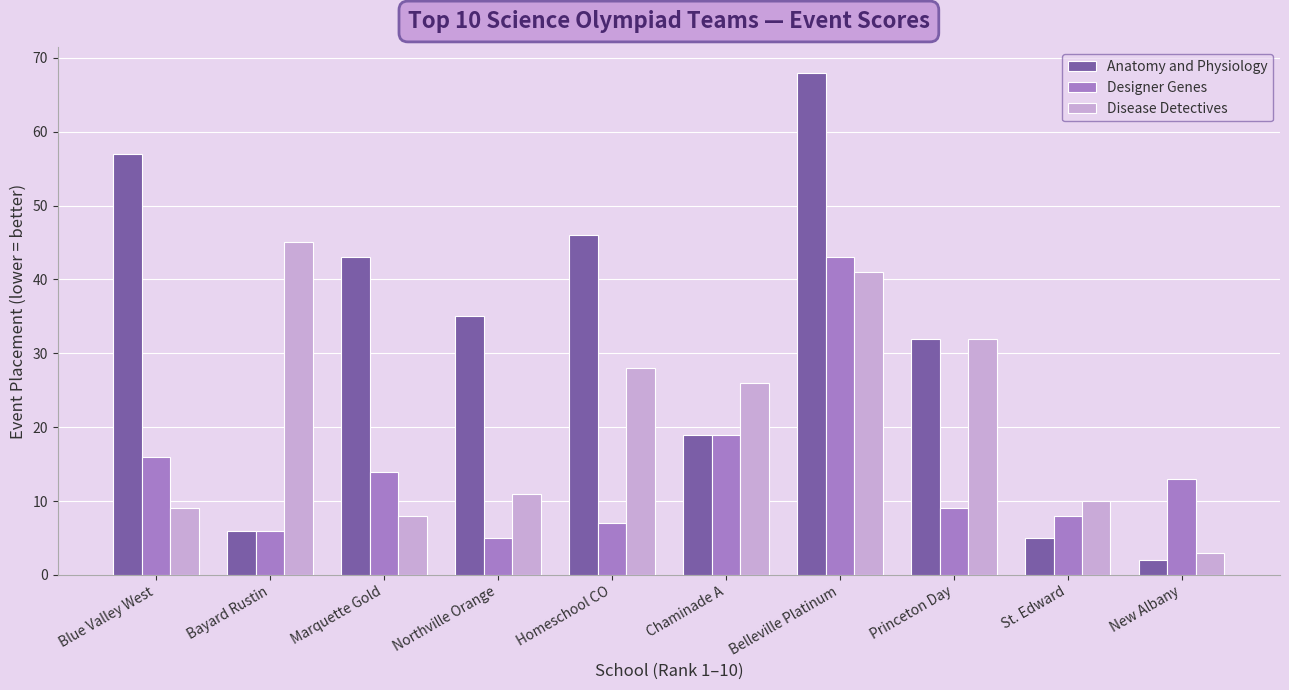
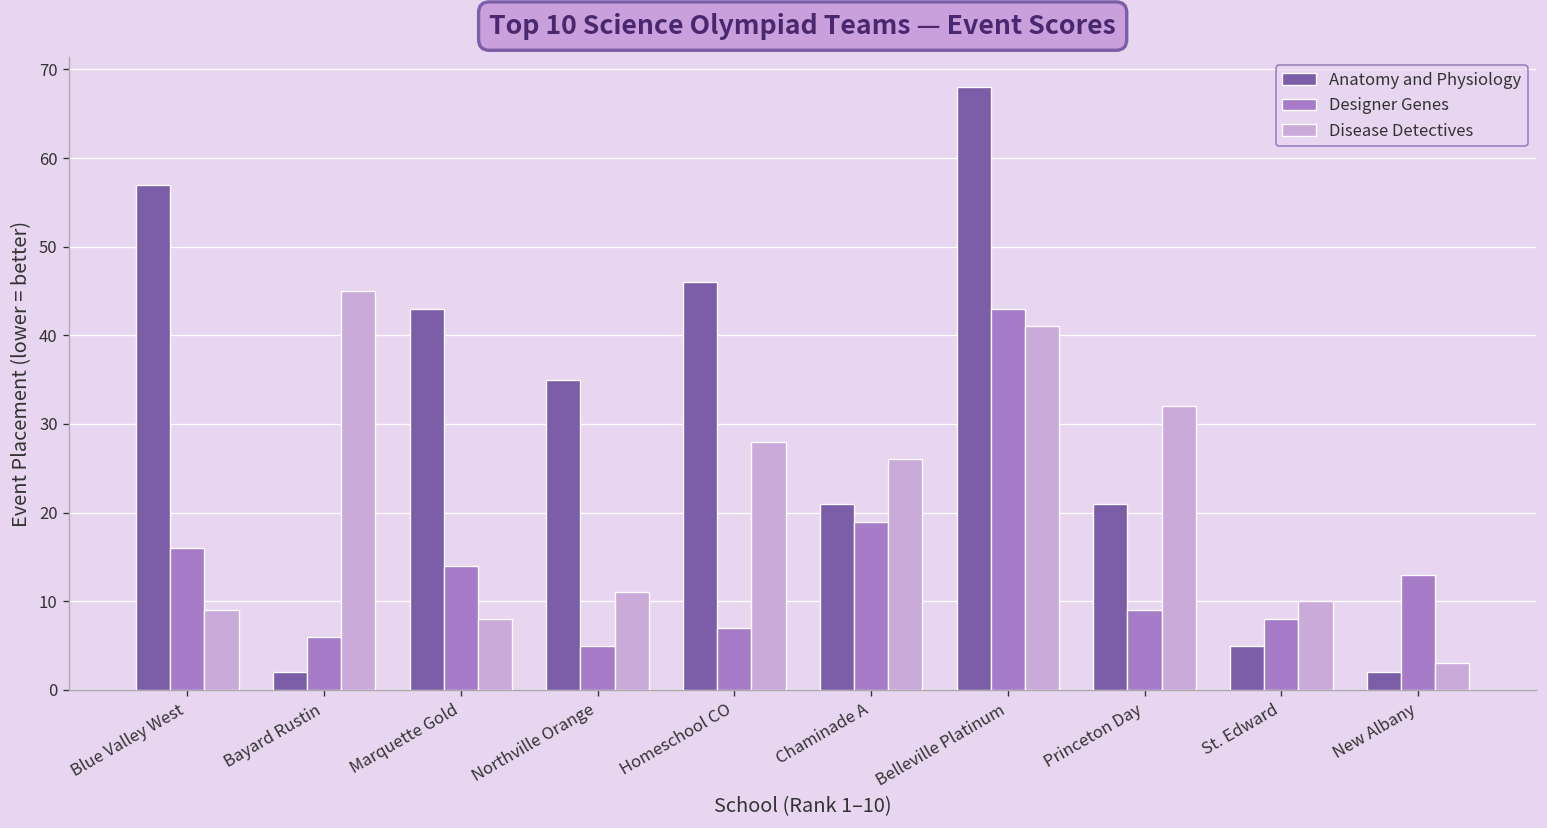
Anatomy and Physiology, Bayard Rustin: 6 -> 2
Anatomy and Physiology, Chaminade A: 19 -> 21
Anatomy and Physiology, Princeton Day: 32 -> 21
